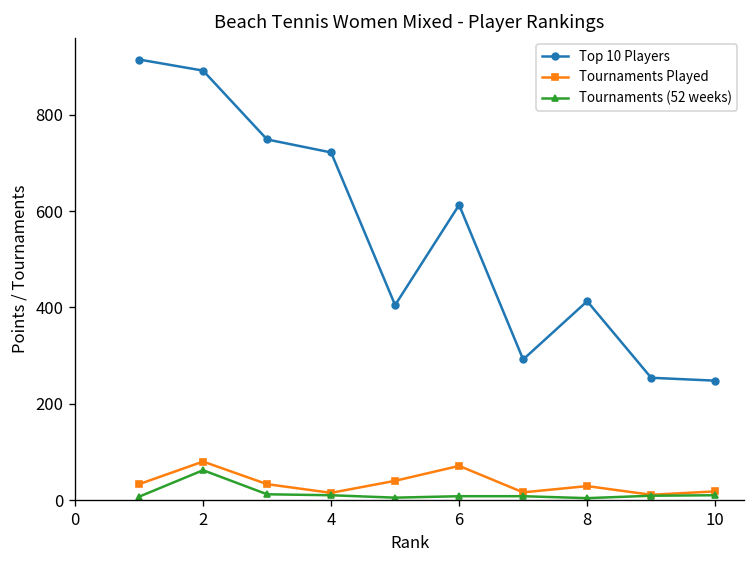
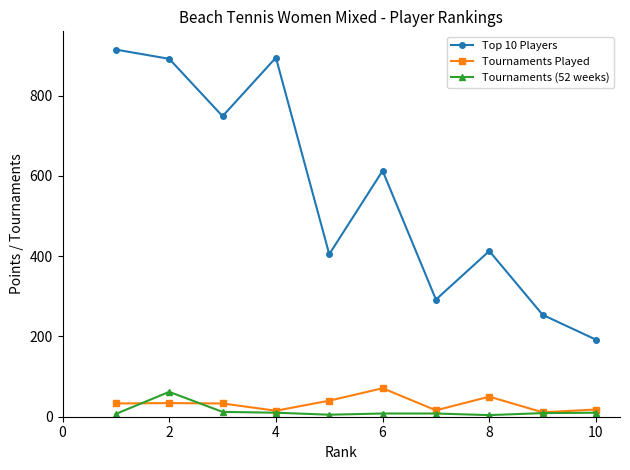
Tournaments Played, 2: 80 -> 30
Top 10 Players, 4: 720 -> 900
Tournaments Played, 8: 30 -> 50
Top 10 Players, 10: 250 -> 190
